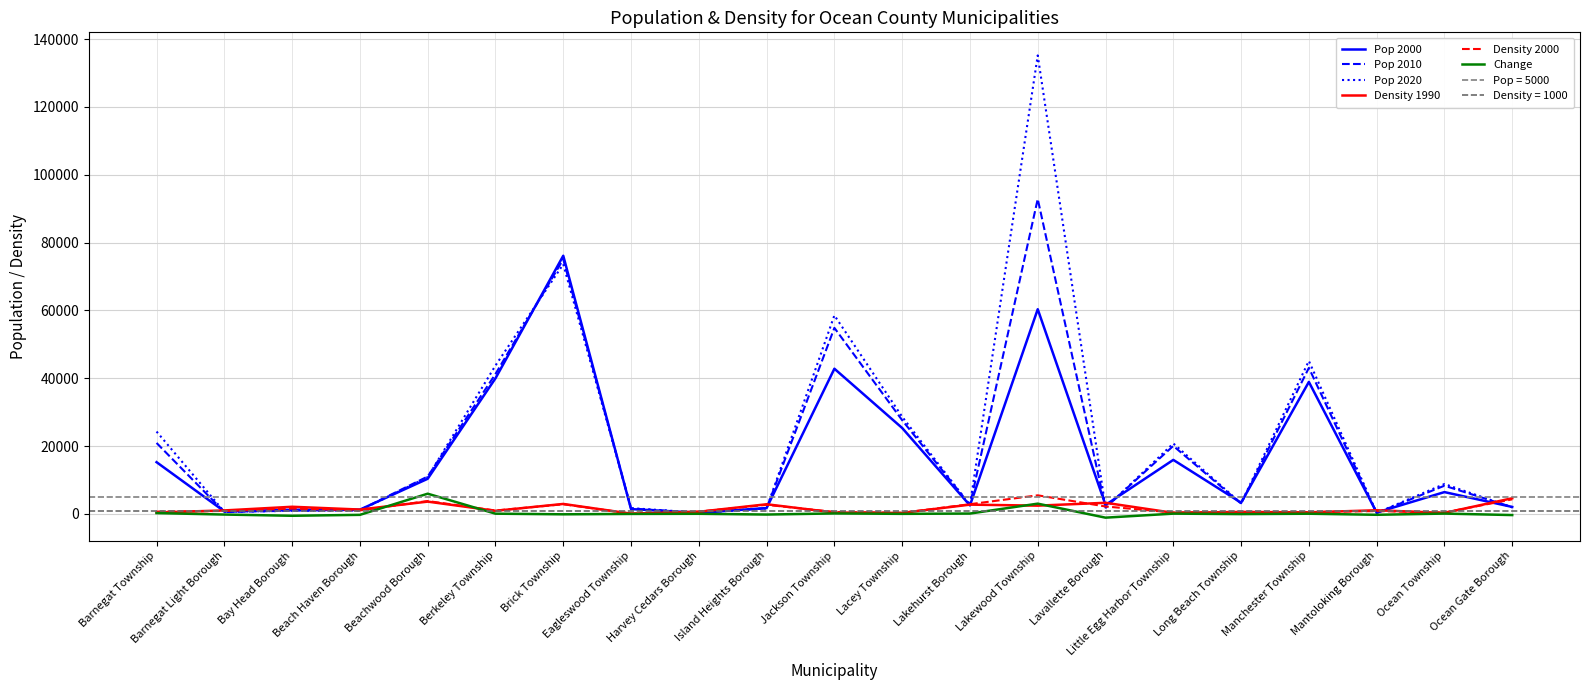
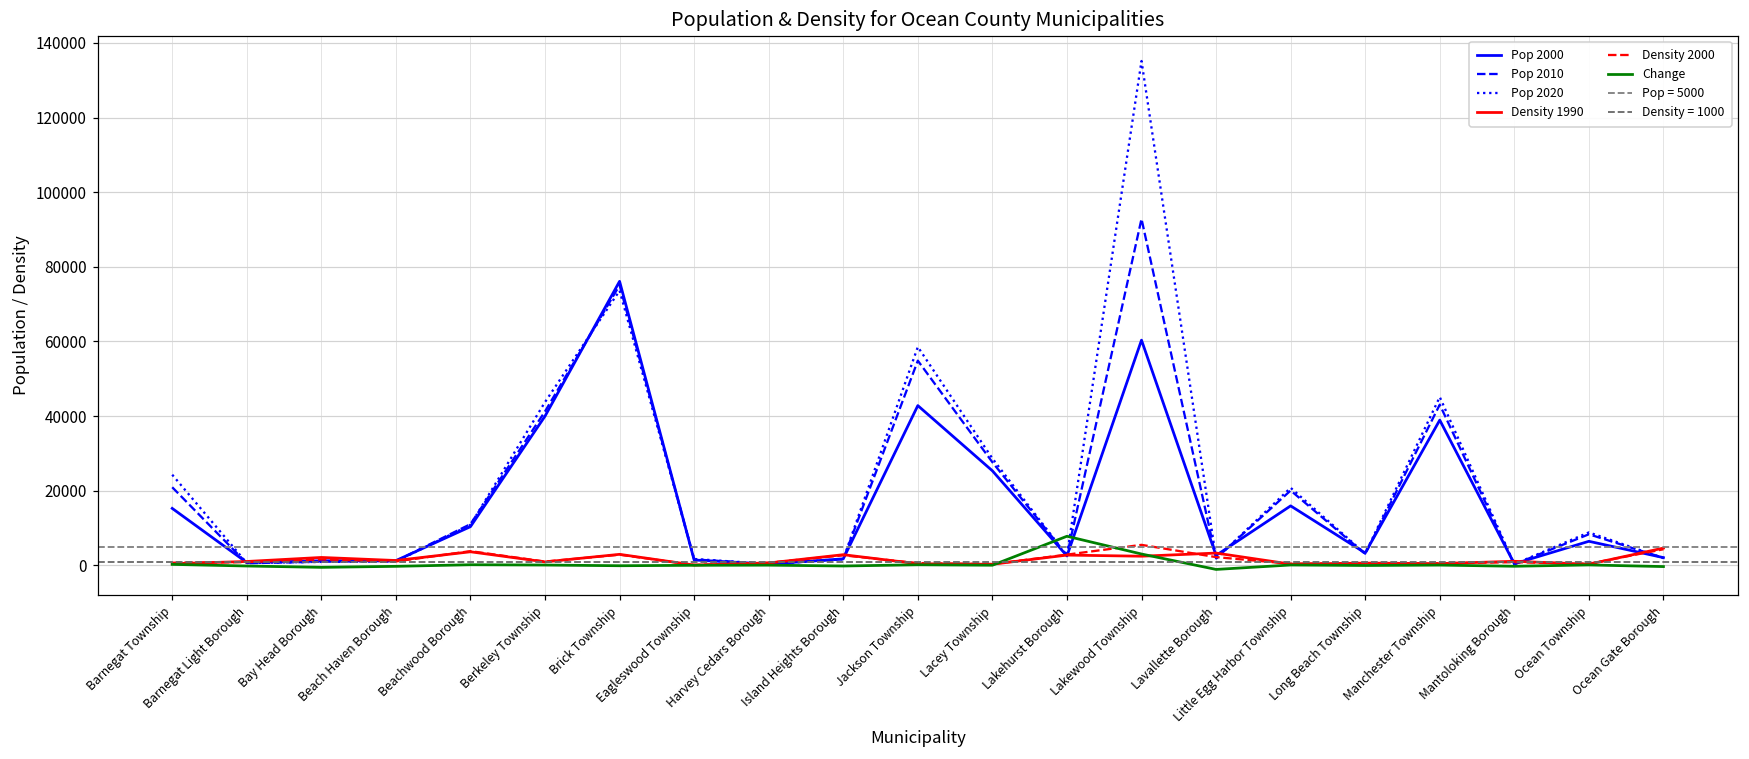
Change, Beachwood Borough: 6000 -> 0
Change, Lakehurst Borough: 0 -> 8000
